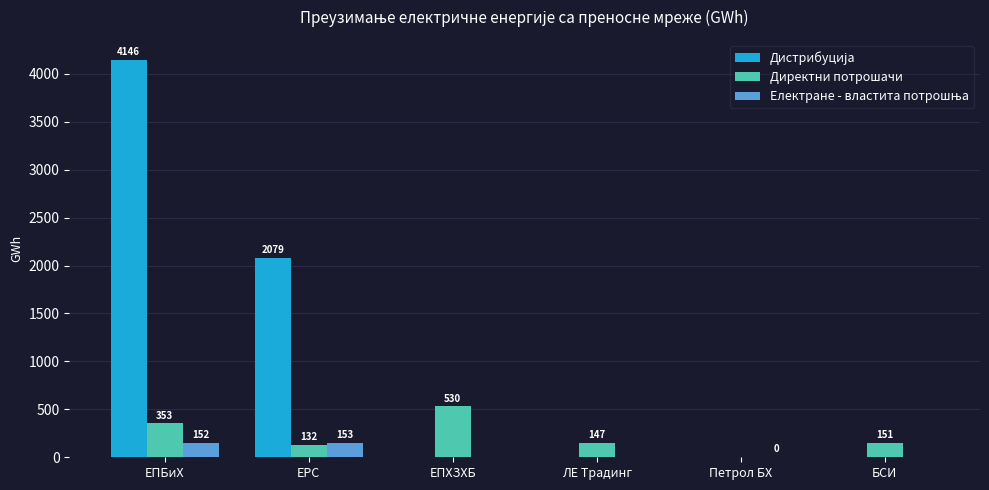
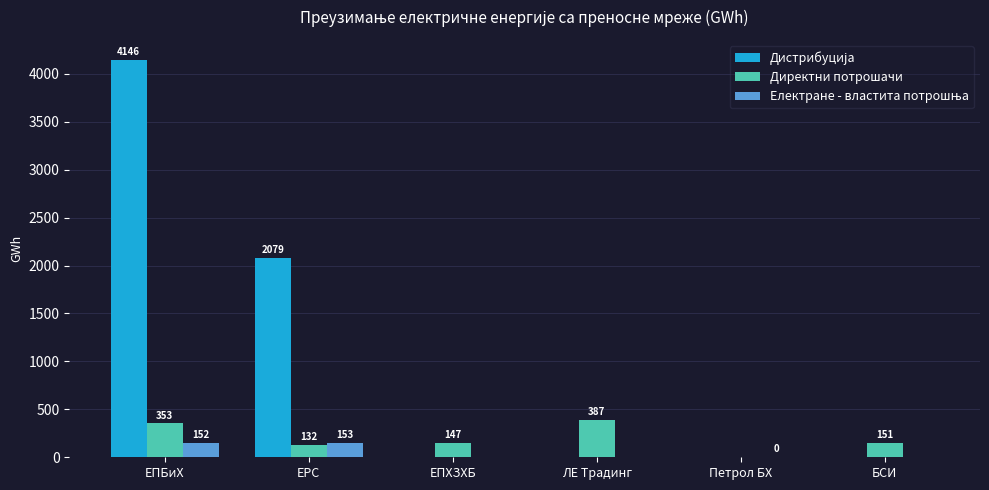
Директни потрошачи, ЕПХЗХБ: 530 -> 147
Директни потрошачи, ЛЕ Традинг: 147 -> 387
